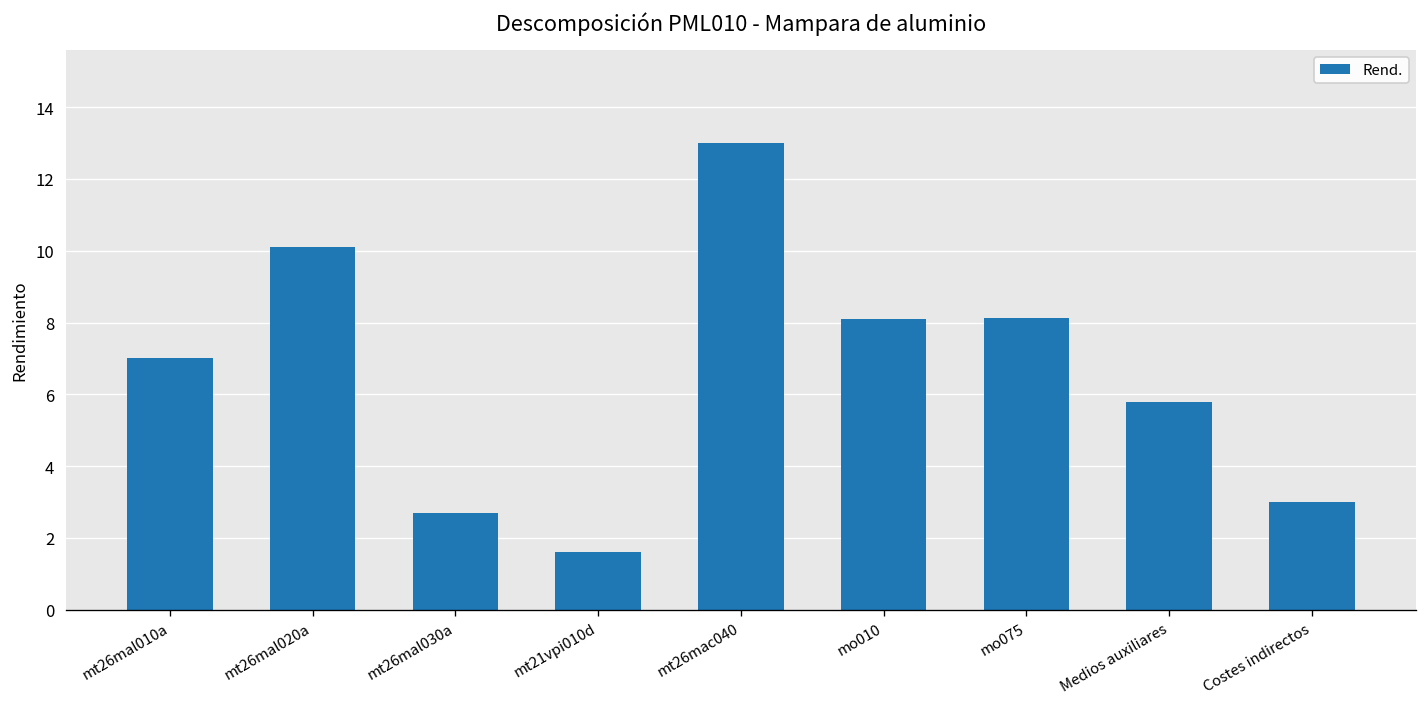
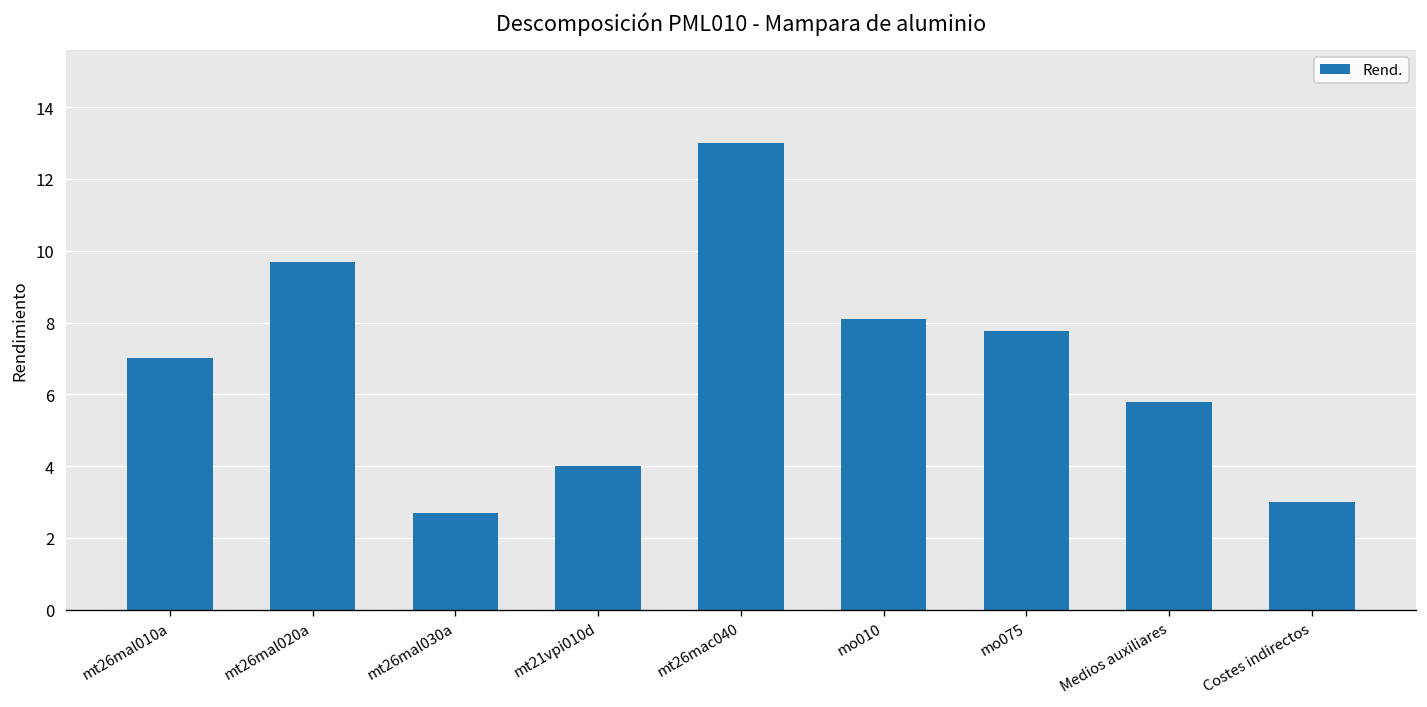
mt26mal020a: 10.1 -> 9.7
mt21vpi010d: 1.6 -> 4.0
mo075: 8.1 -> 7.8
